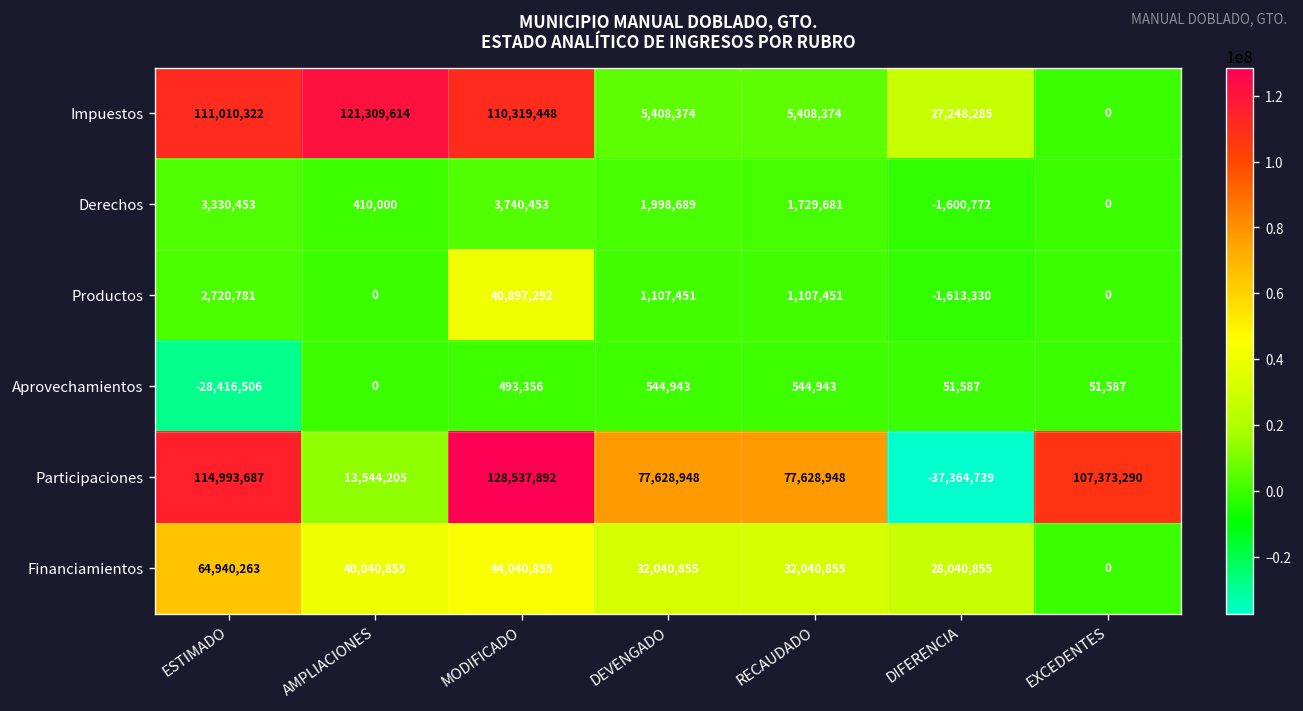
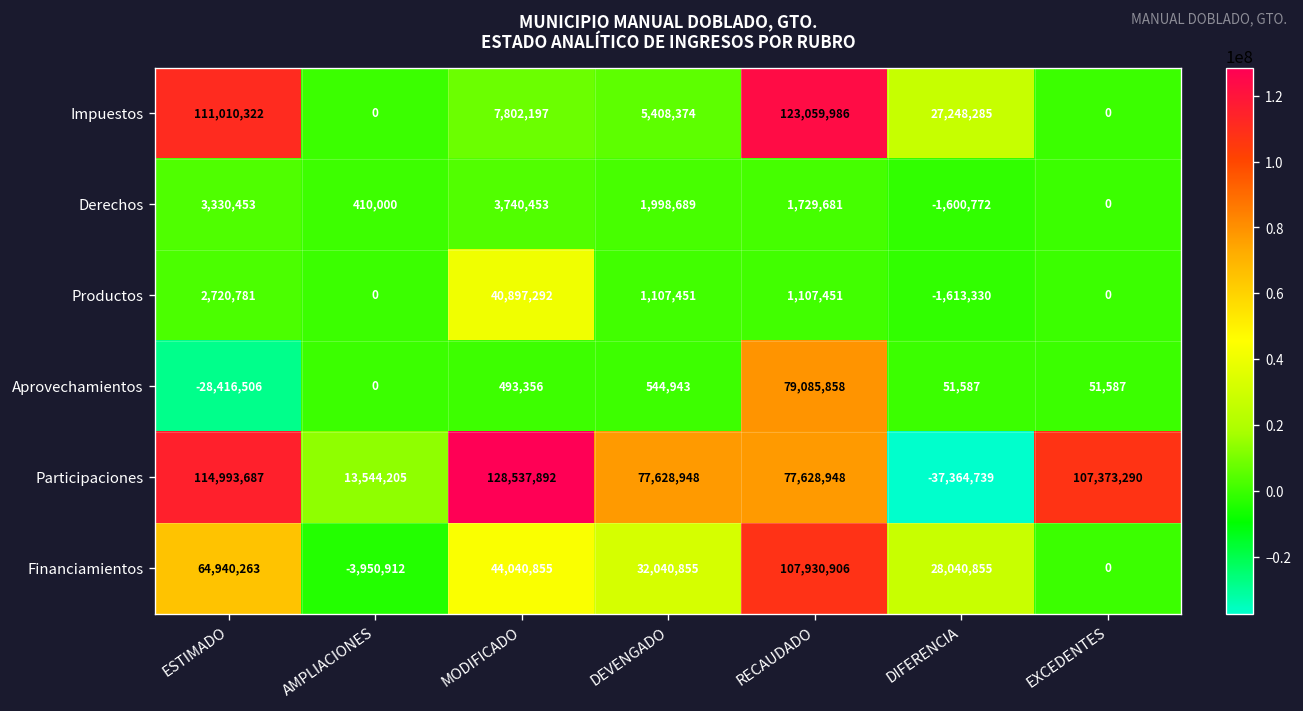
Impuestos, AMPLIACIONES: 121,309,614 -> 0
Impuestos, MODIFICADO: 110,319,448 -> 7,802,197
Impuestos, RECAUDADO: 5,408,374 -> 123,059,986
Aprovechamientos, RECAUDADO: 544,943 -> 79,085,858
Financiamientos, AMPLIACIONES: 40,040,855 -> -3,950,912
Financiamientos, RECAUDADO: 32,040,855 -> 107,930,906
